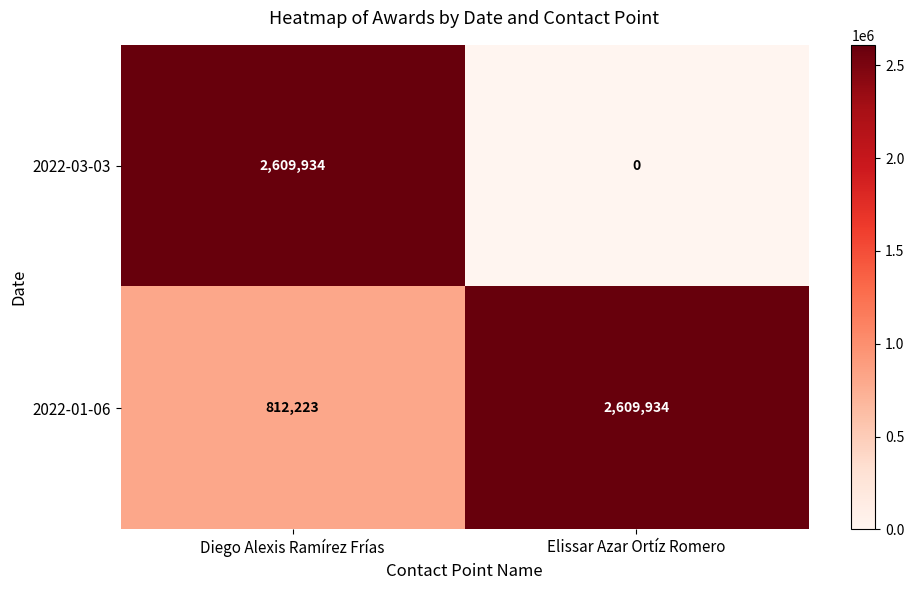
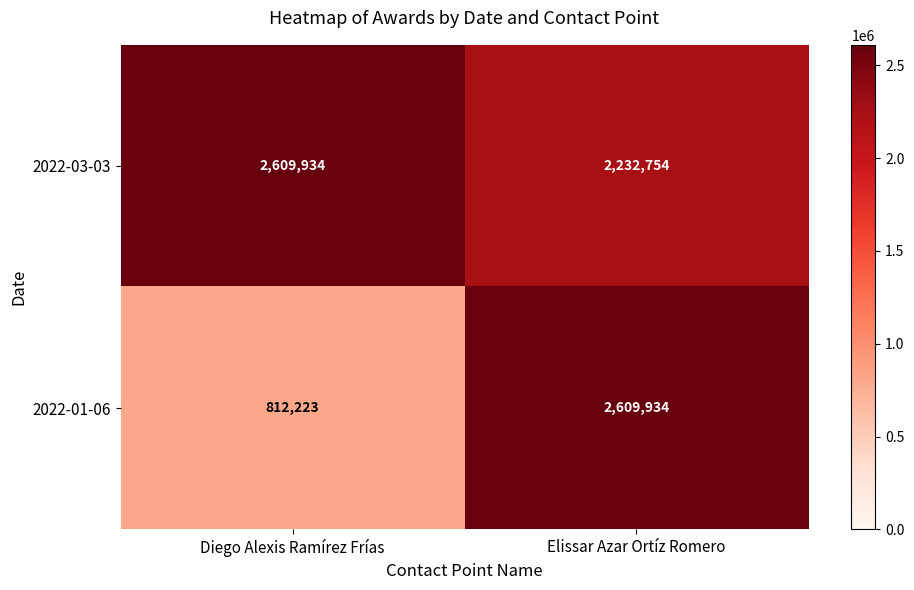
2022-03-03, Elissar Azar Ortíz Romero: 0 -> 2,232,754
